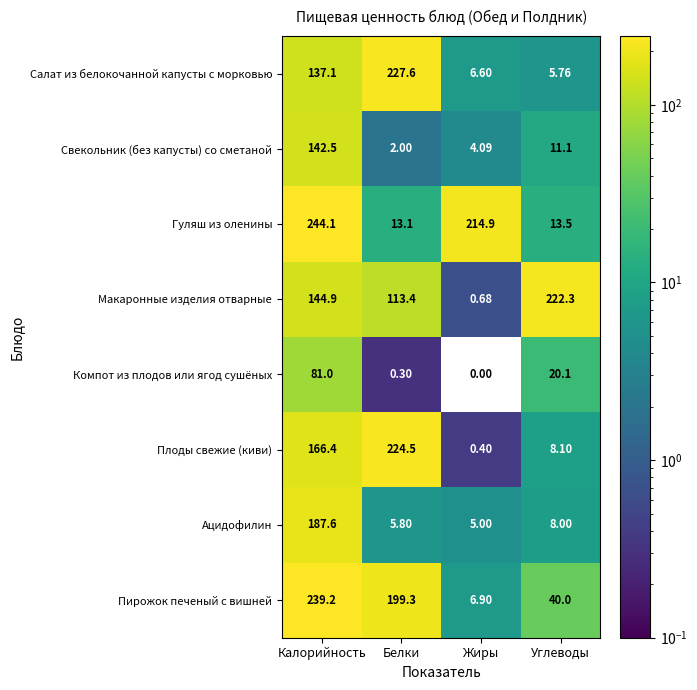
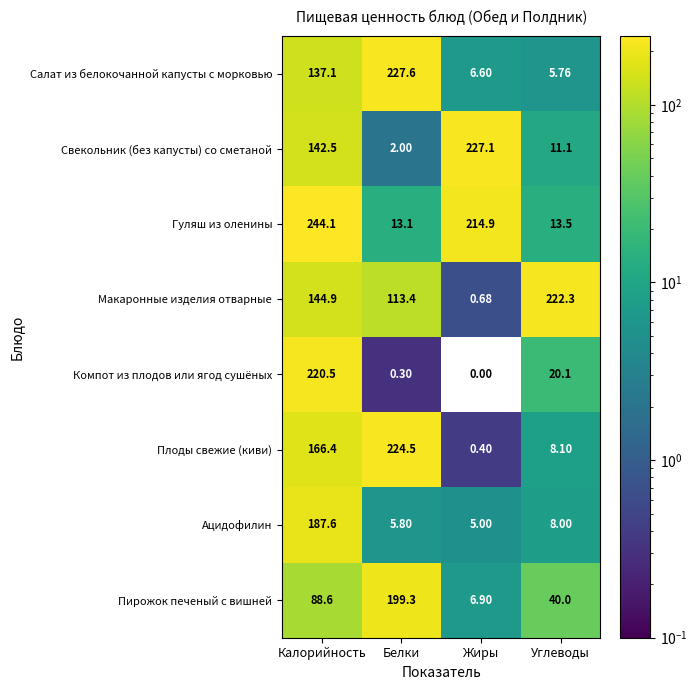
Свекольник (без капусты) со сметаной, Жиры: 4.09 -> 227.1
Компот из плодов или ягод сушёных, Калорийность: 81.0 -> 220.5
Пирожок печеный с вишней, Калорийность: 239.2 -> 88.6
